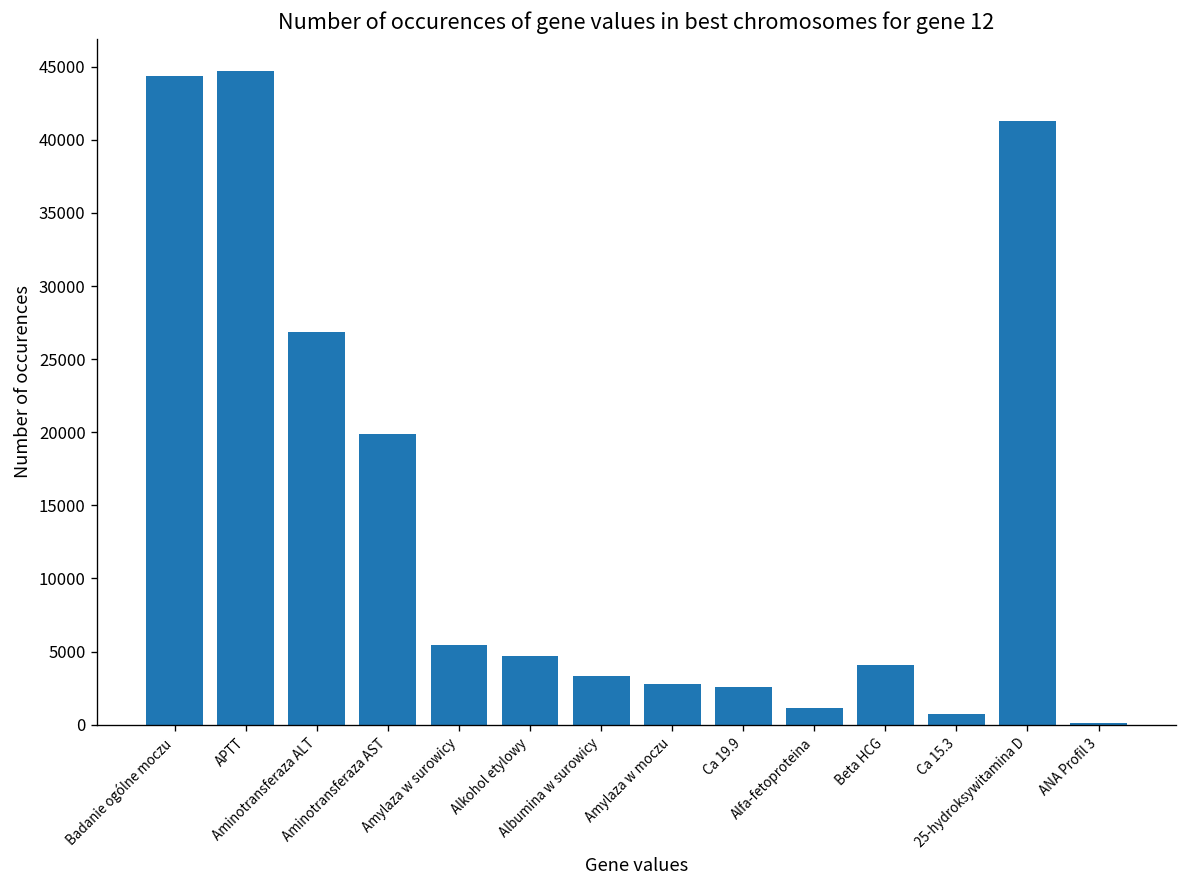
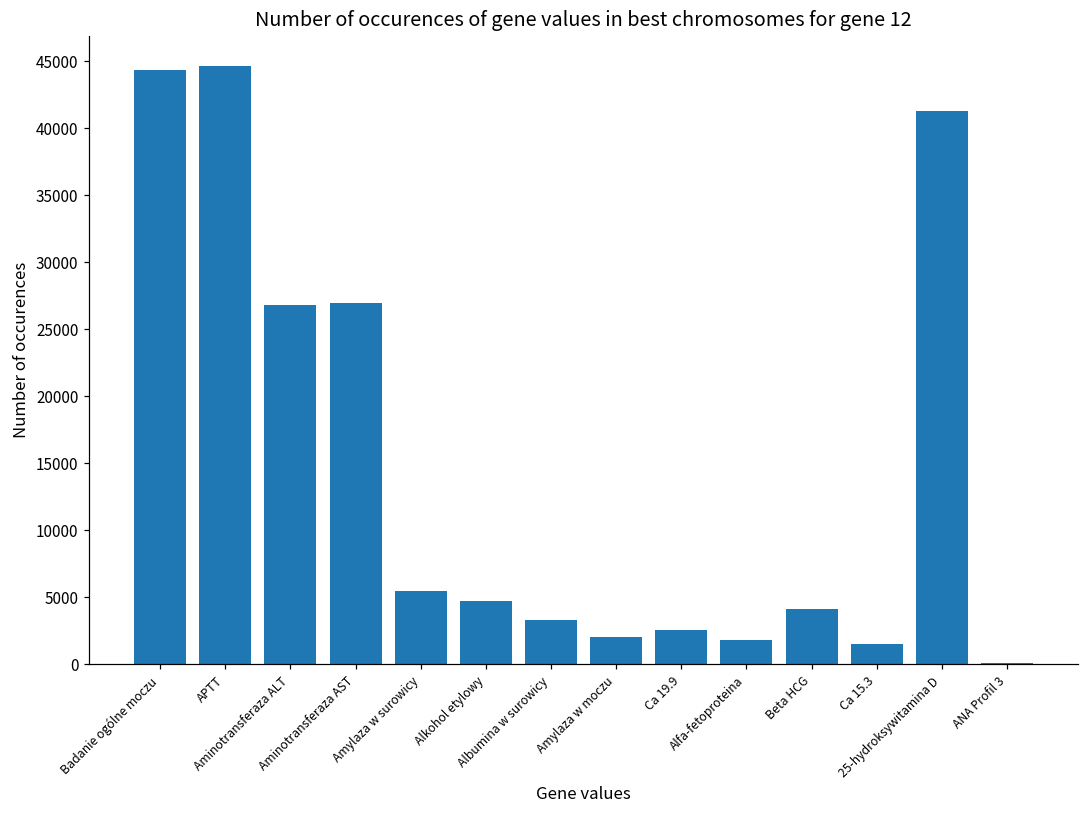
Aminotransferaza AST: 19900 -> 26900
Amylaza w moczu: 2800 -> 2000
Alfa-fetoproteina: 1200 -> 1800
Ca 15.3: 700 -> 1500
